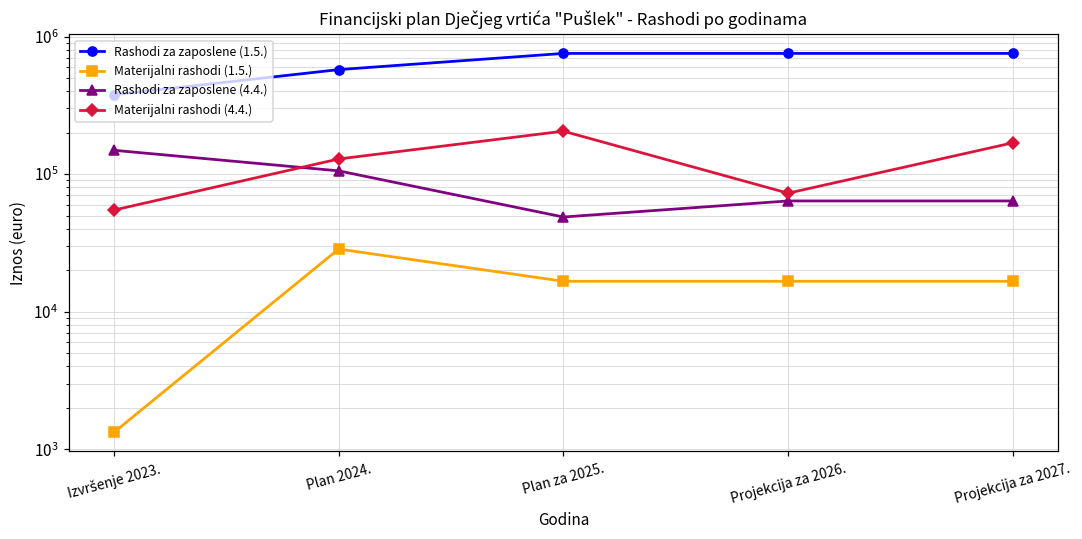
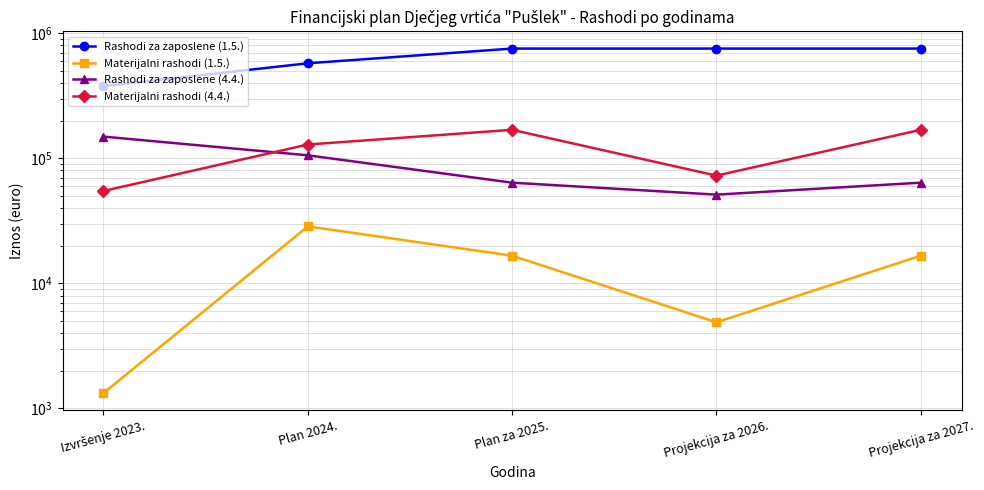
Rashodi za zaposlene (4.4.), Plan za 2025.: 49000 -> 60000
Materijalni rashodi (4.4.), Plan za 2025.: 210000 -> 170000
Materijalni rashodi (1.5.), Projekcija za 2026.: 17000 -> 4900
Rashodi za zaposlene (4.4.), Projekcija za 2026.: 60000 -> 51000
